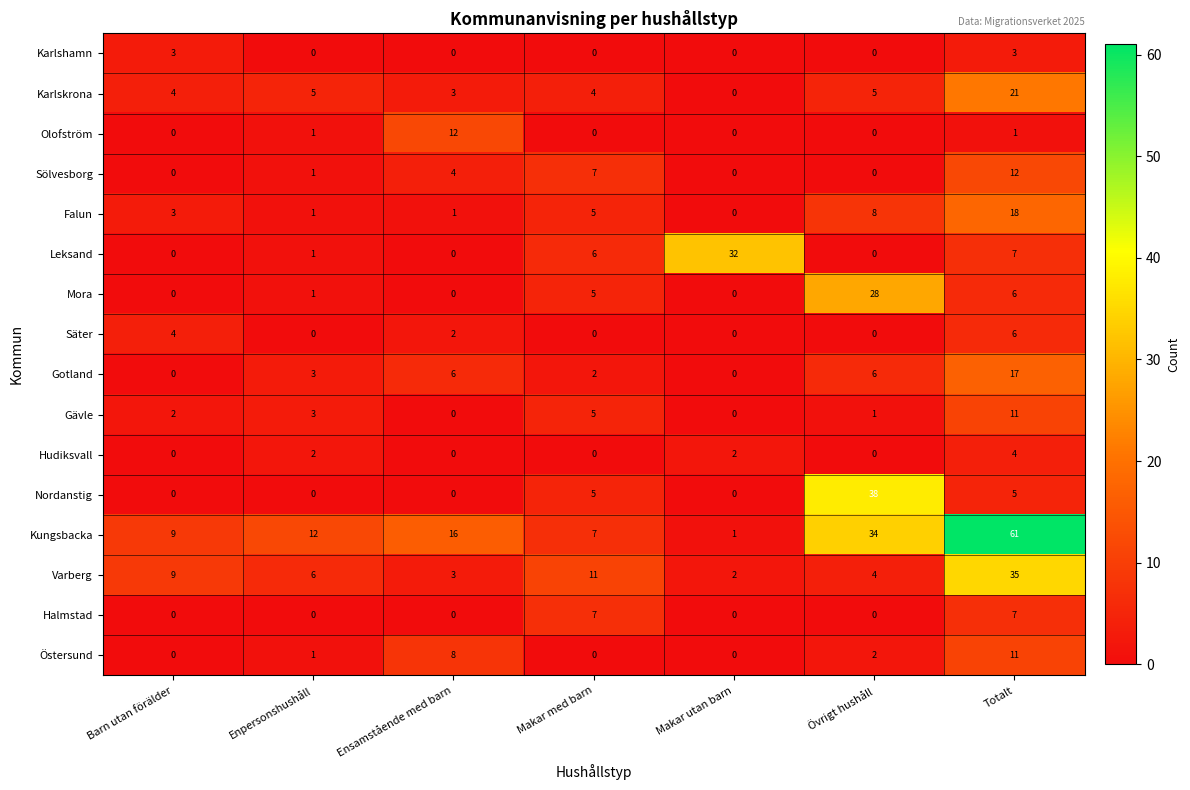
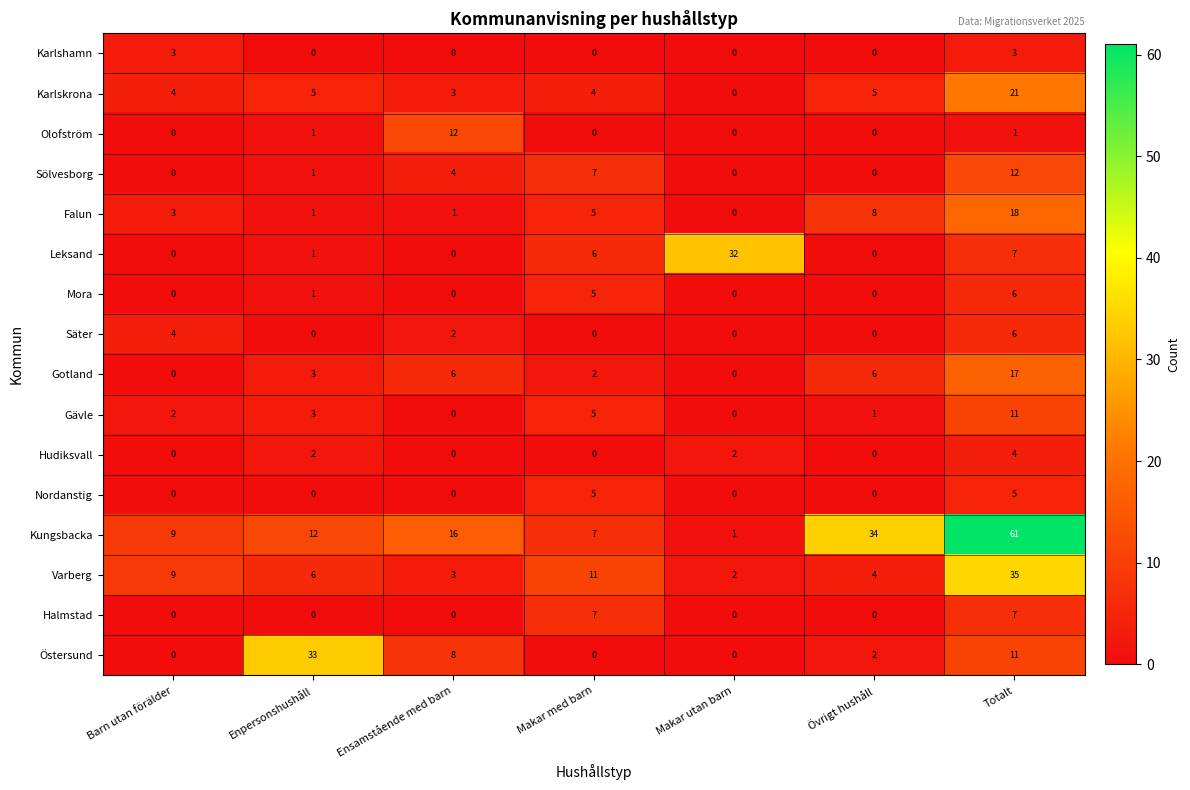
Mora, Övrigt hushåll: 28 -> 0
Nordanstig, Övrigt hushåll: 38 -> 0
Östersund, Enpersonshushåll: 1 -> 33
